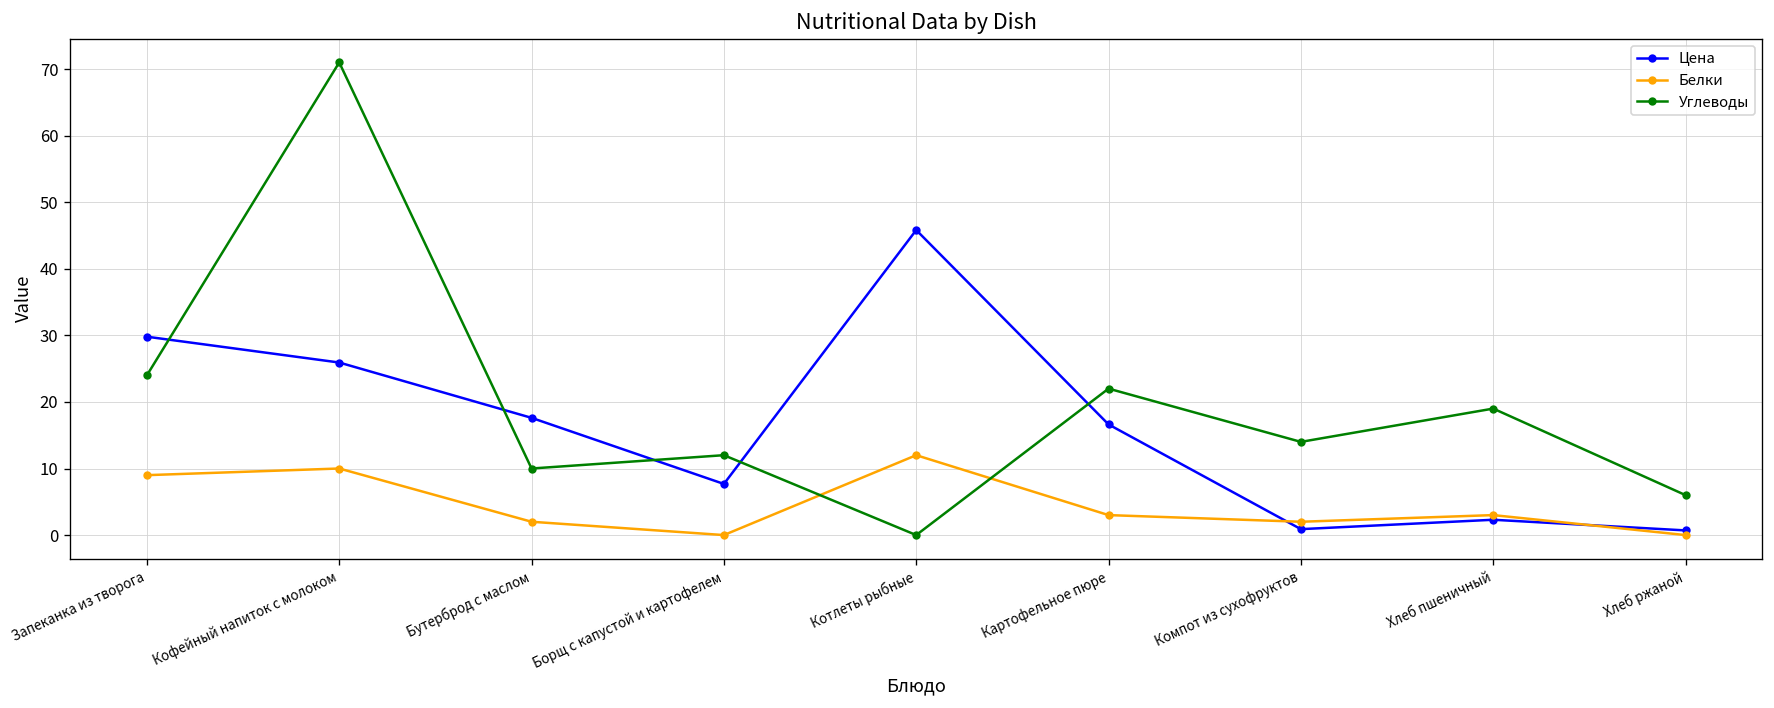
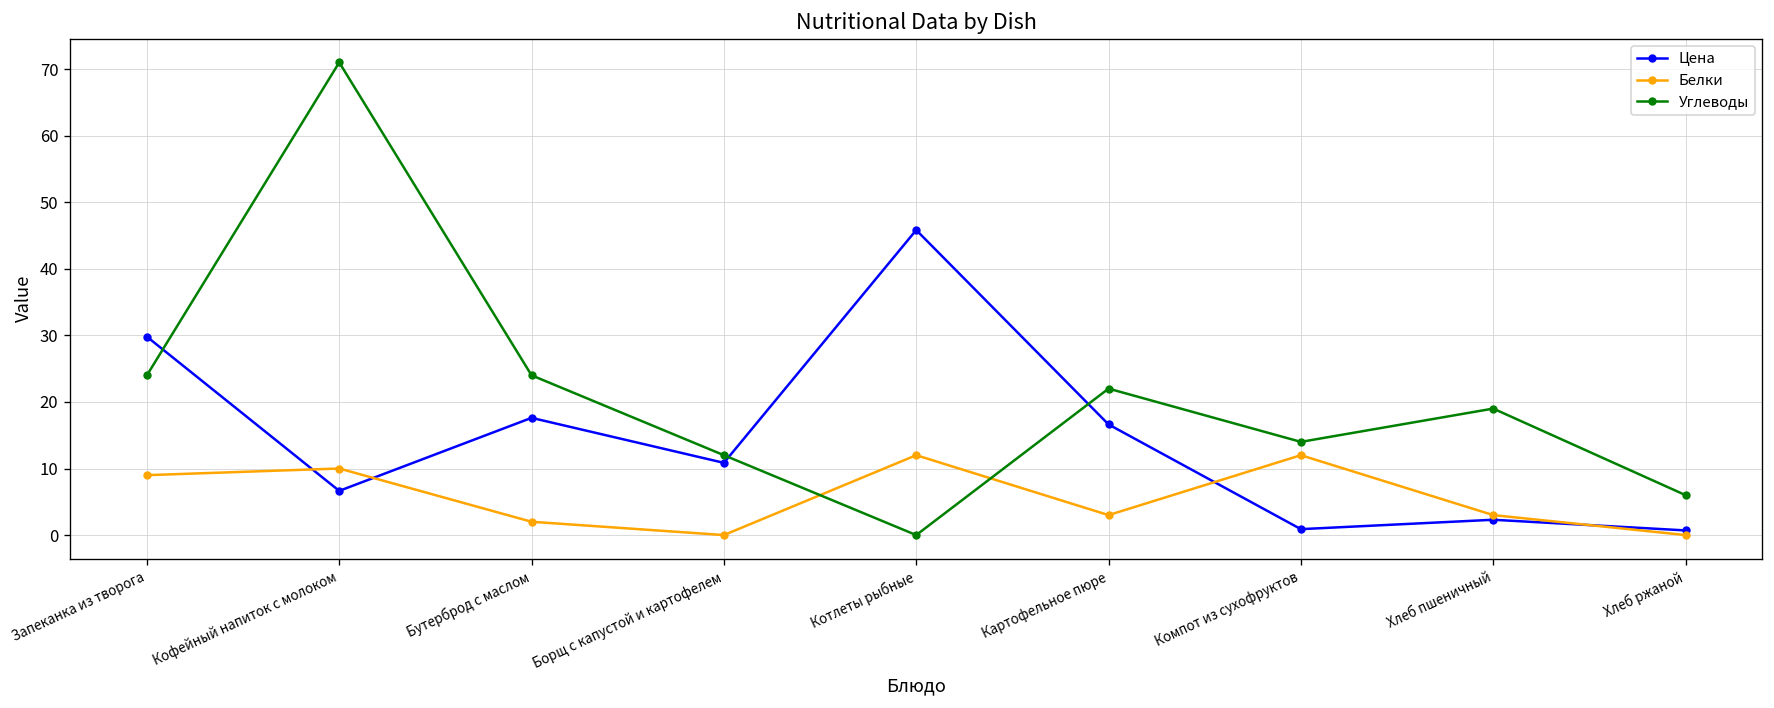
Цена, Кофейный напиток с молоком: 26 -> 7
Углеводы, Бутерброд с маслом: 10 -> 24
Цена, Борщ с капустой и картофелем: 8 -> 11
Белки, Компот из сухофруктов: 2 -> 12
